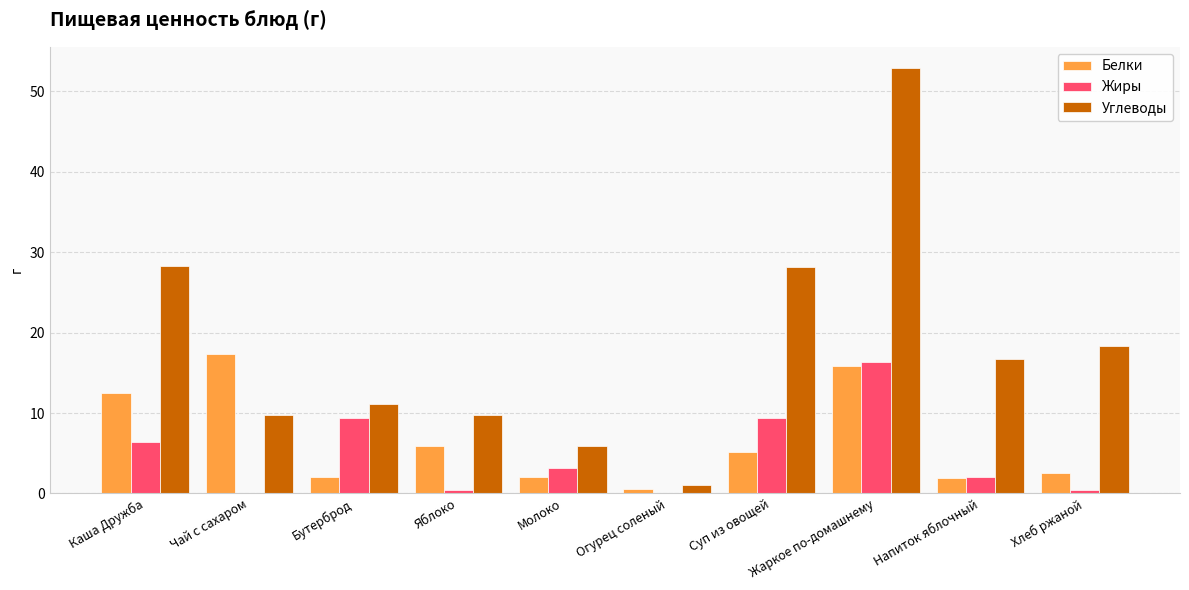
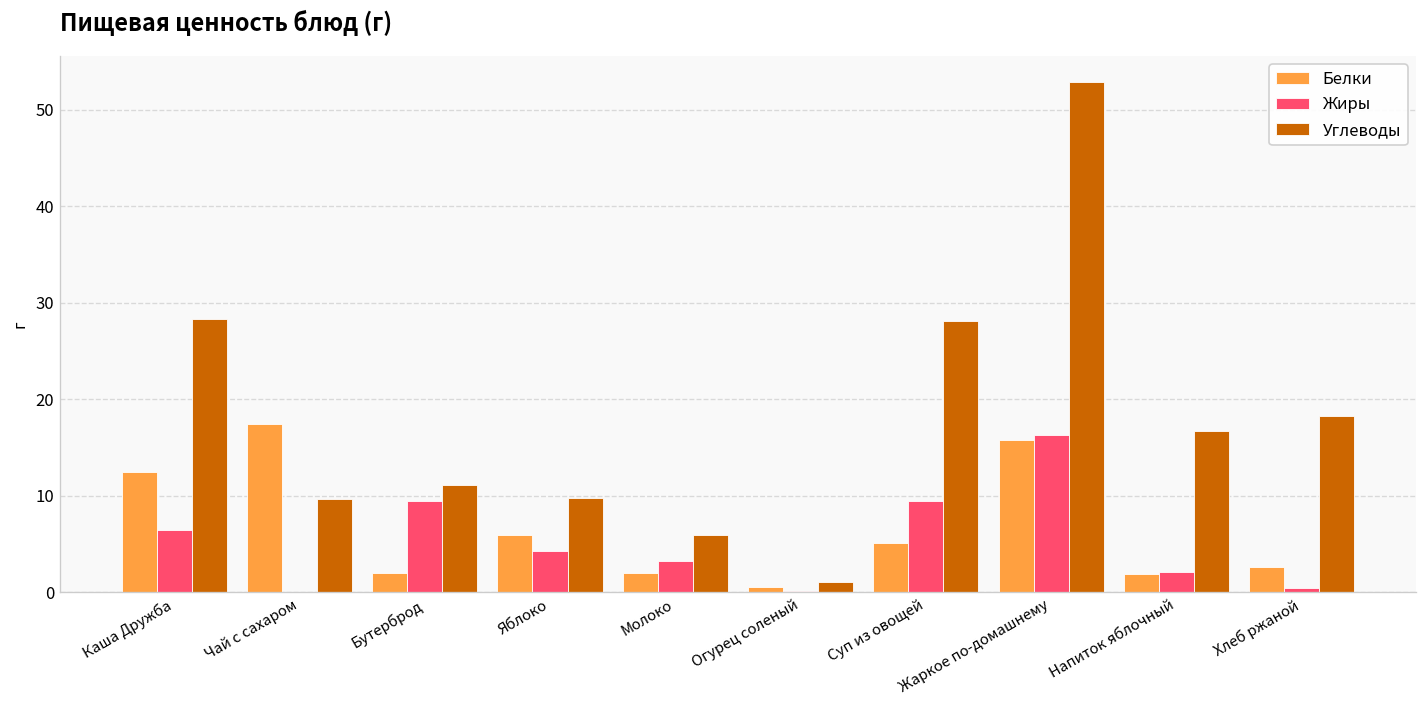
Жиры, Яблоко: 0 -> 4
